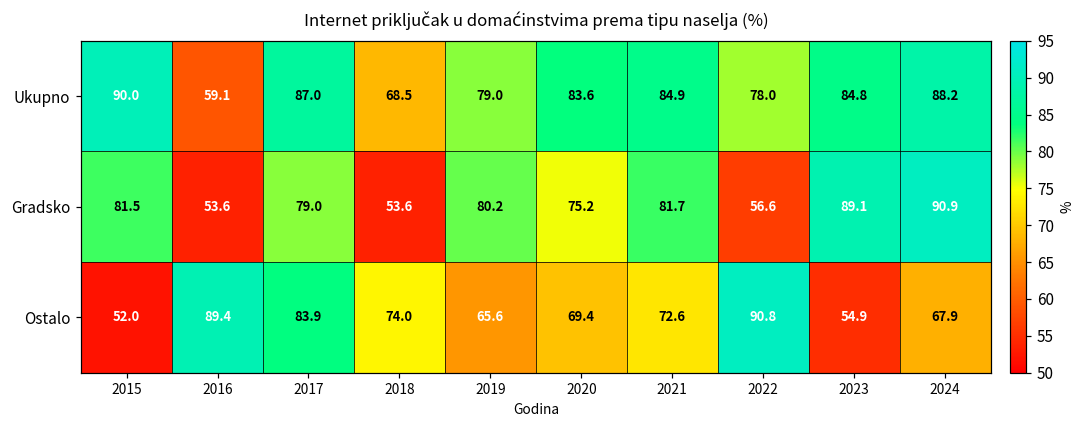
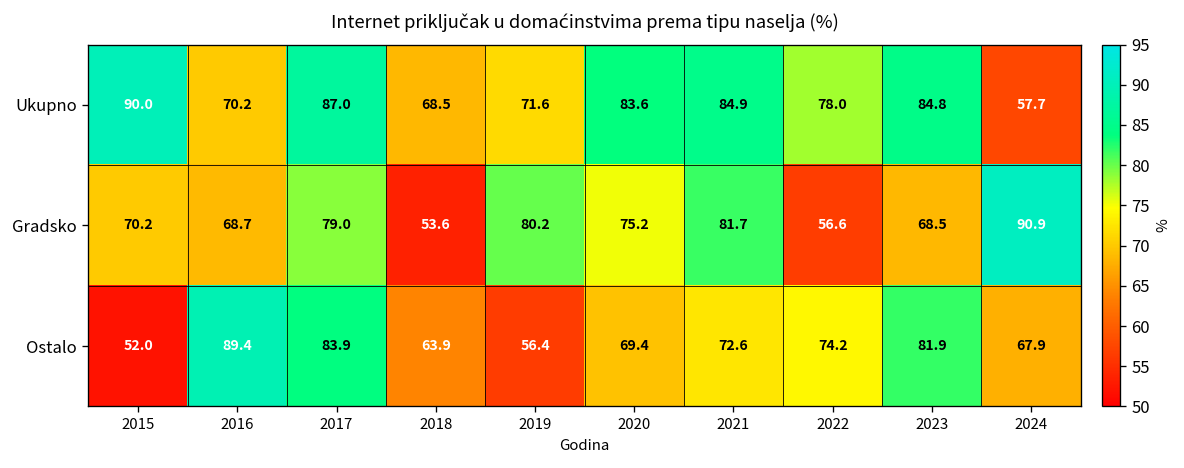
Ukupno, 2016: 59.1 -> 70.2
Ukupno, 2019: 79.0 -> 71.6
Ukupno, 2024: 88.2 -> 57.7
Gradsko, 2015: 81.5 -> 70.2
Gradsko, 2016: 53.6 -> 68.7
Gradsko, 2023: 89.1 -> 68.5
Ostalo, 2018: 74.0 -> 63.9
Ostalo, 2019: 65.6 -> 56.4
Ostalo, 2022: 90.8 -> 74.2
Ostalo, 2023: 54.9 -> 81.9
